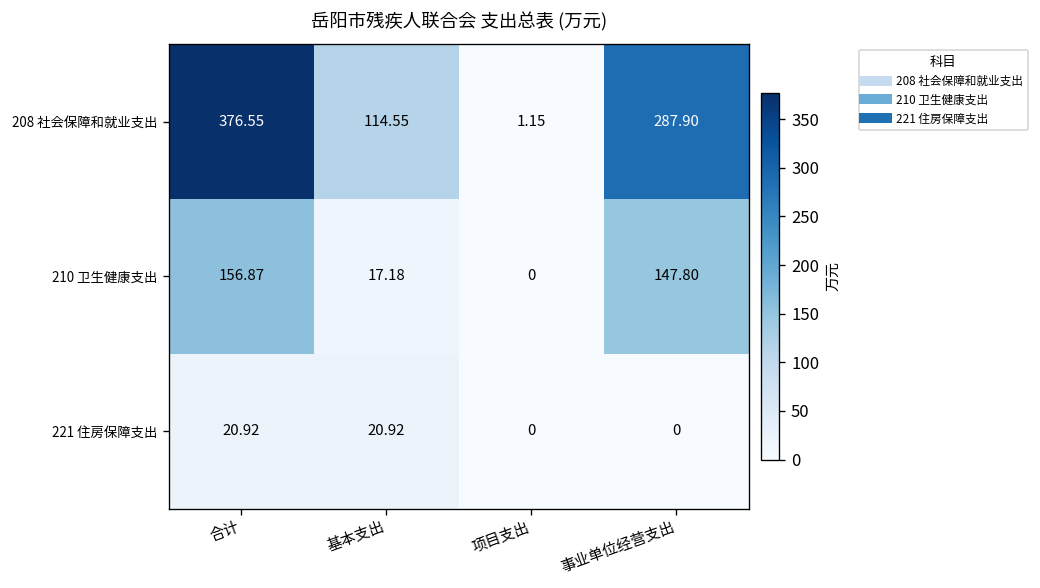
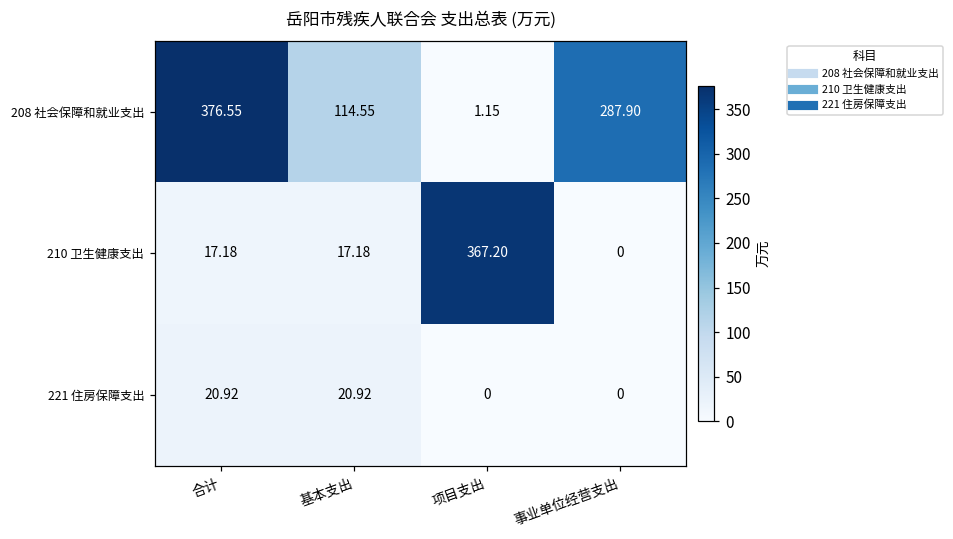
210 卫生健康支出, 合计: 156.87 -> 17.18
210 卫生健康支出, 项目支出: 0 -> 367.20
210 卫生健康支出, 事业单位经营支出: 147.80 -> 0
